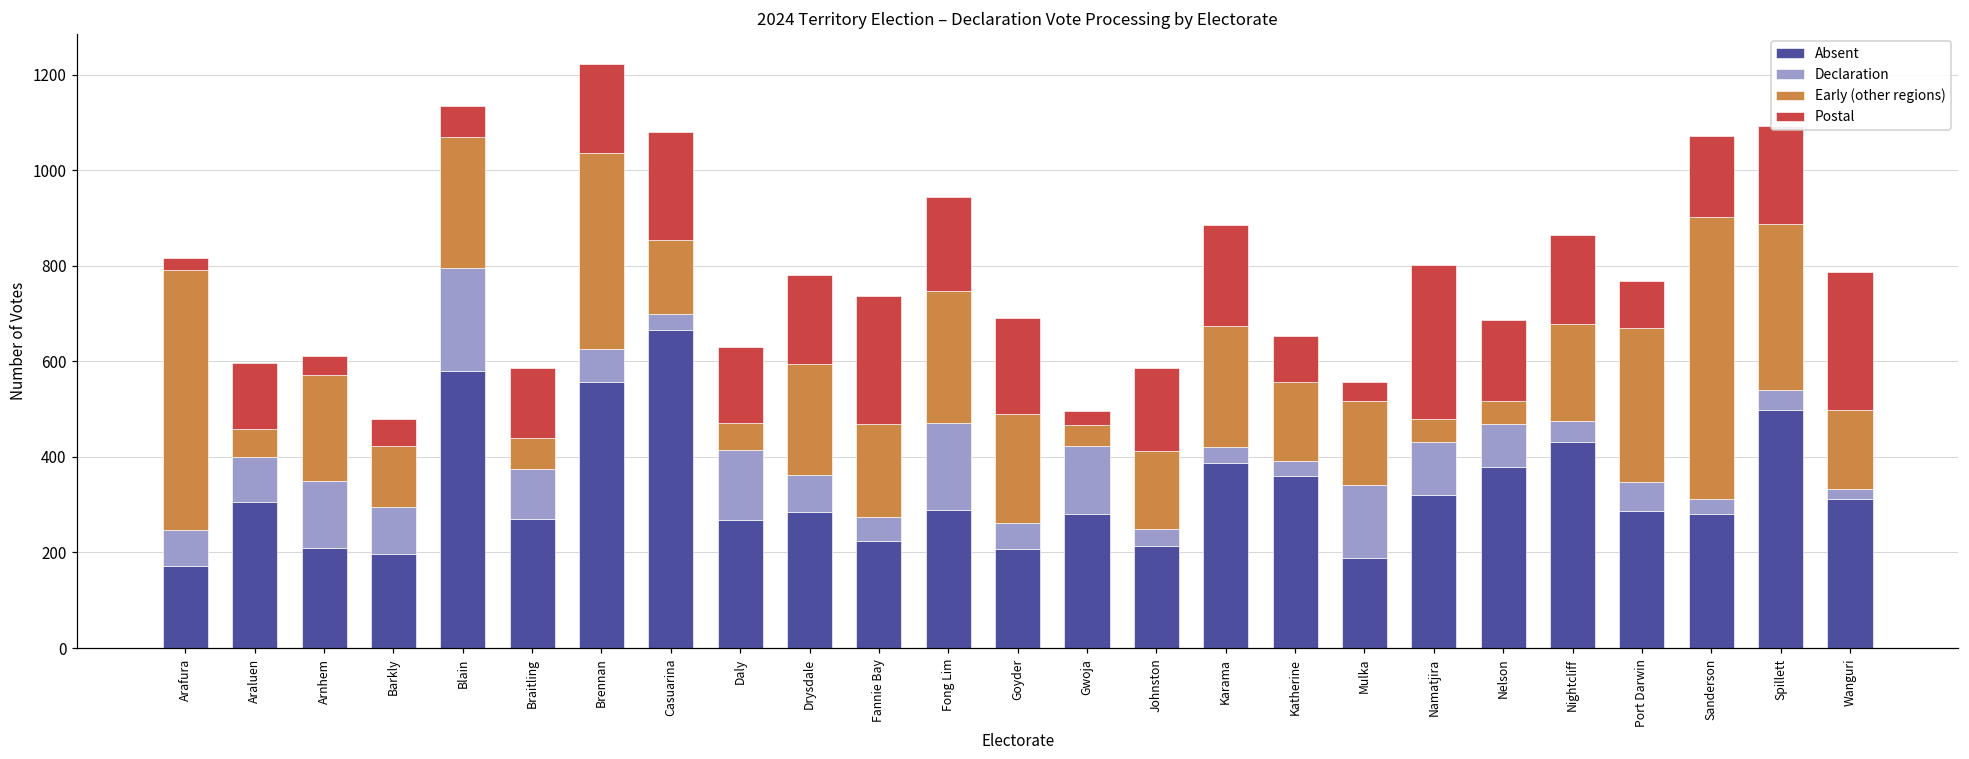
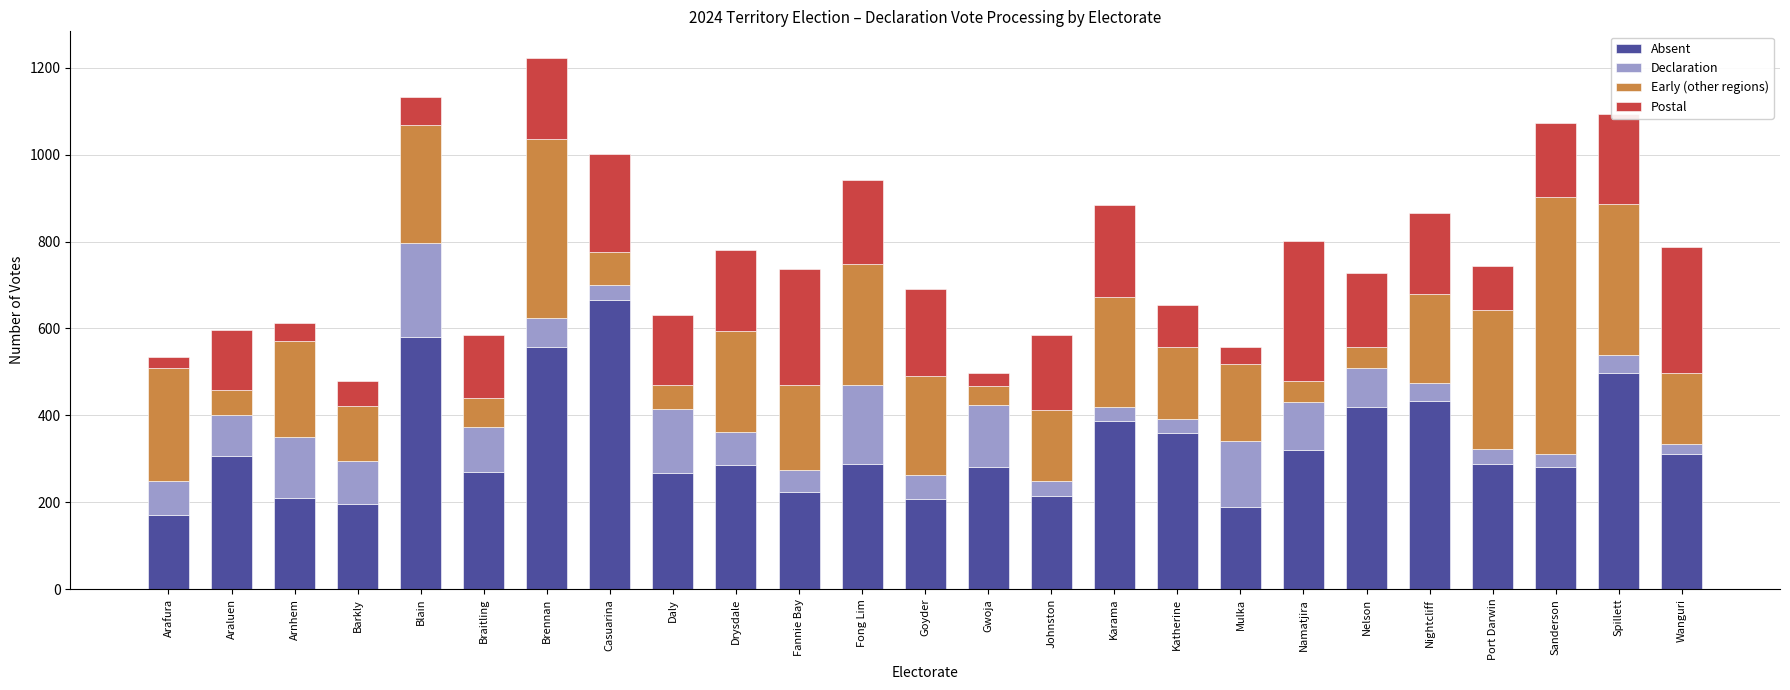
Early (other regions), Arafura: 540 -> 260
Early (other regions), Casuarina: 150 -> 80
Absent, Nelson: 380 -> 420
Declaration, Port Darwin: 60 -> 40
